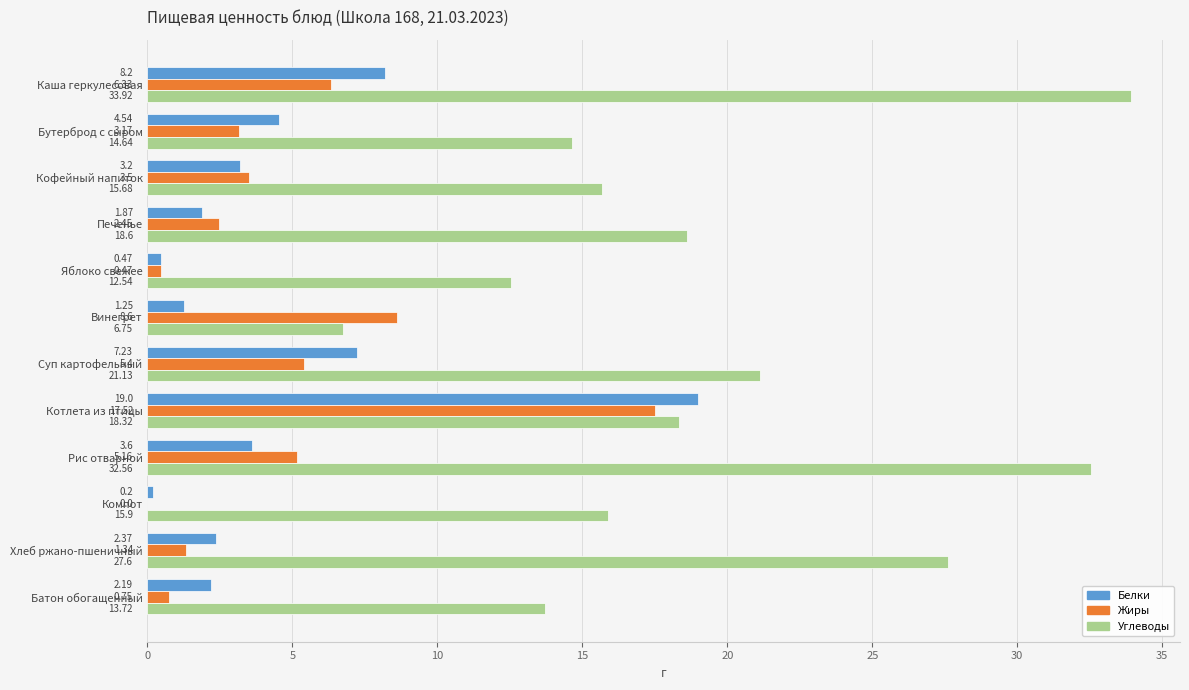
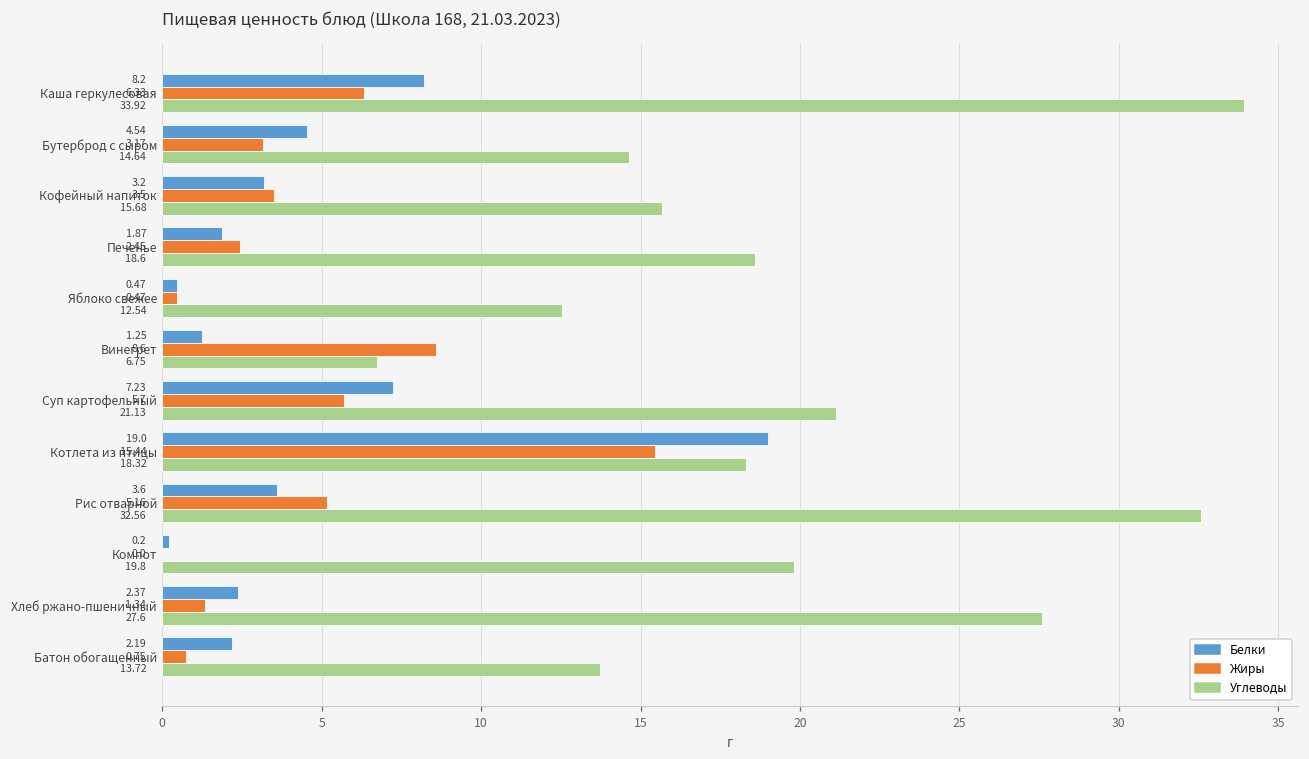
Жиры, Суп картофельный: 5.4 -> 5.7
Жиры, Котлета из птицы: 17.52 -> 15.44
Углеводы, Компот: 15.9 -> 19.8
